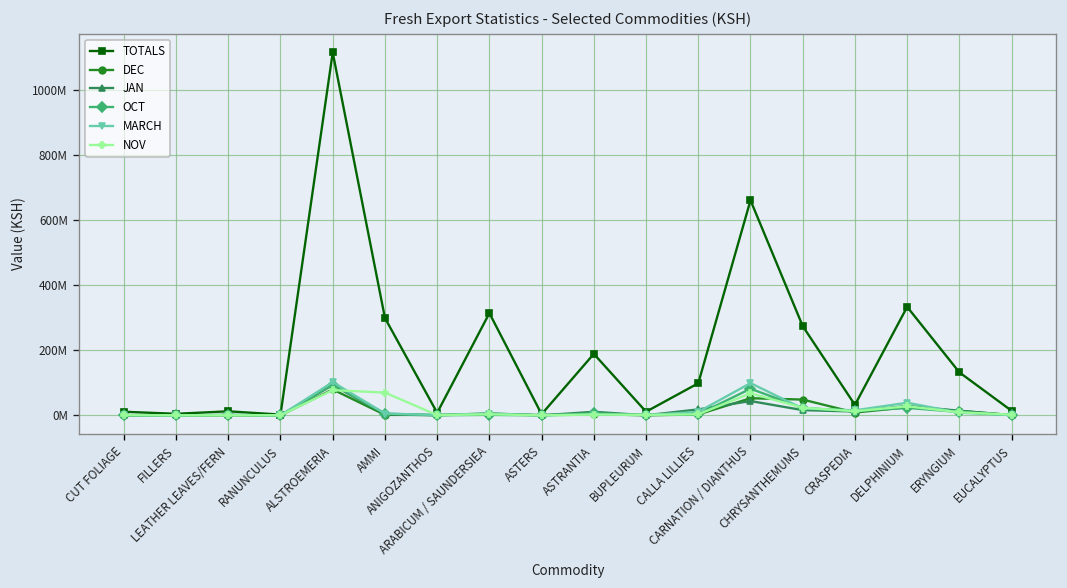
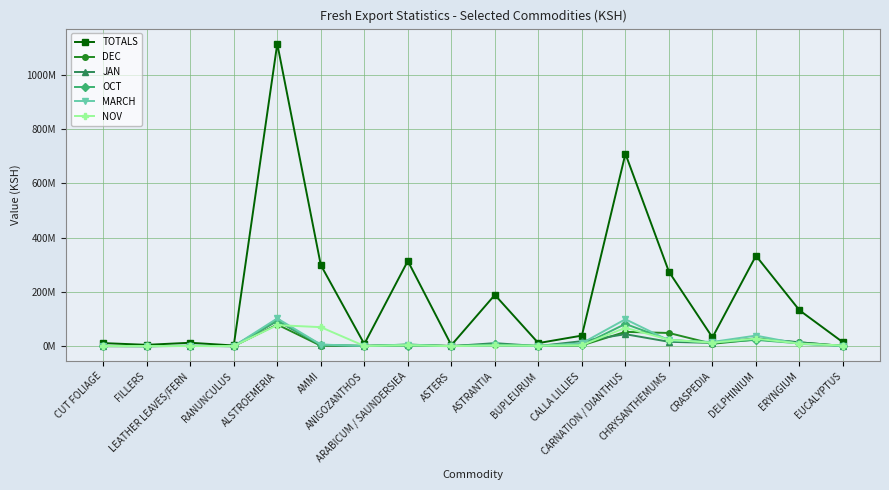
TOTALS, CALLA LILLIES: 100000000 -> 40000000
TOTALS, CARNATION / DIANTHUS: 660000000 -> 710000000
